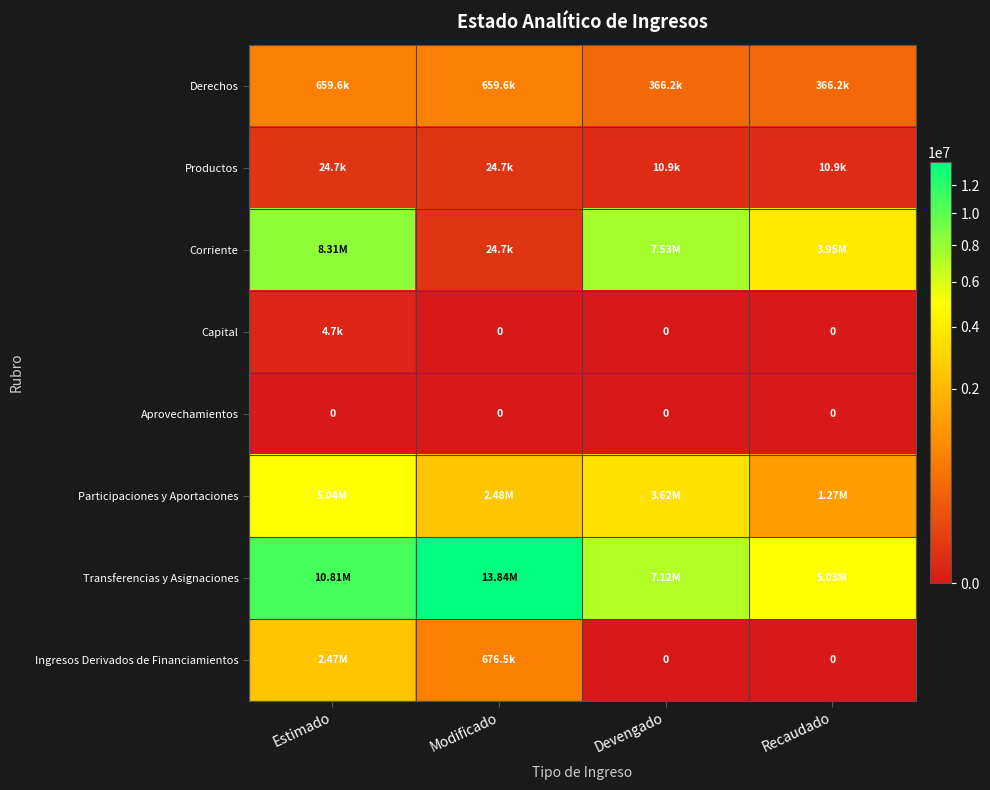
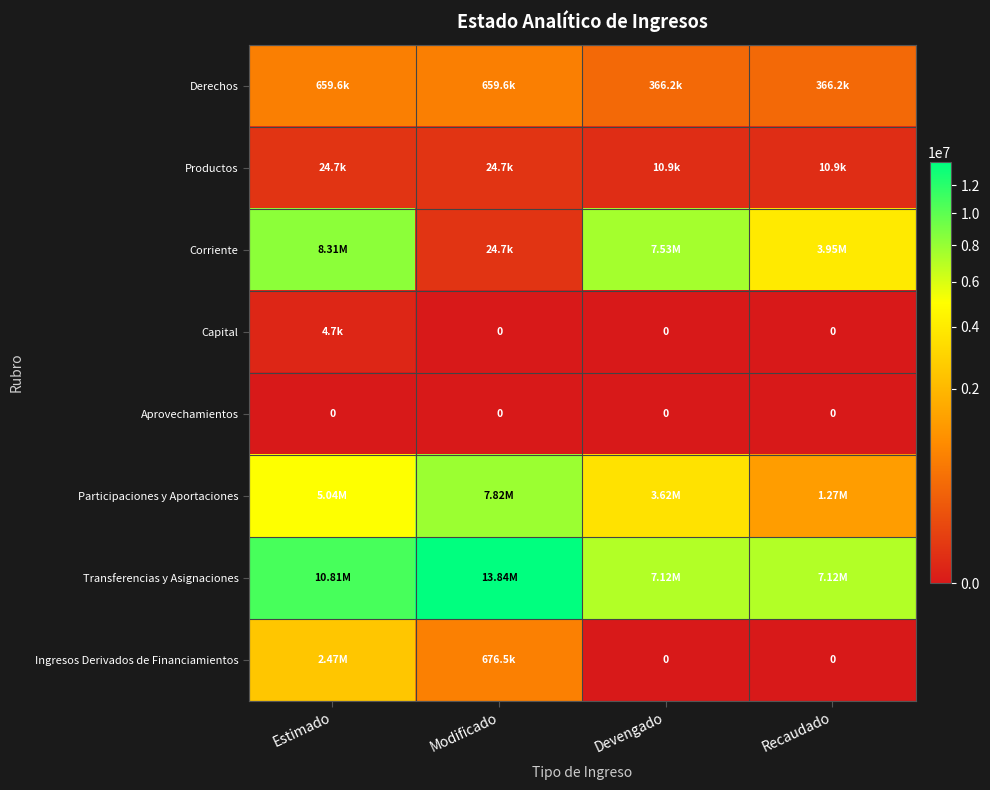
Participaciones y Aportaciones, Modificado: 2.48M -> 7.82M
Transferencias y Asignaciones, Recaudado: 5.03M -> 7.12M
